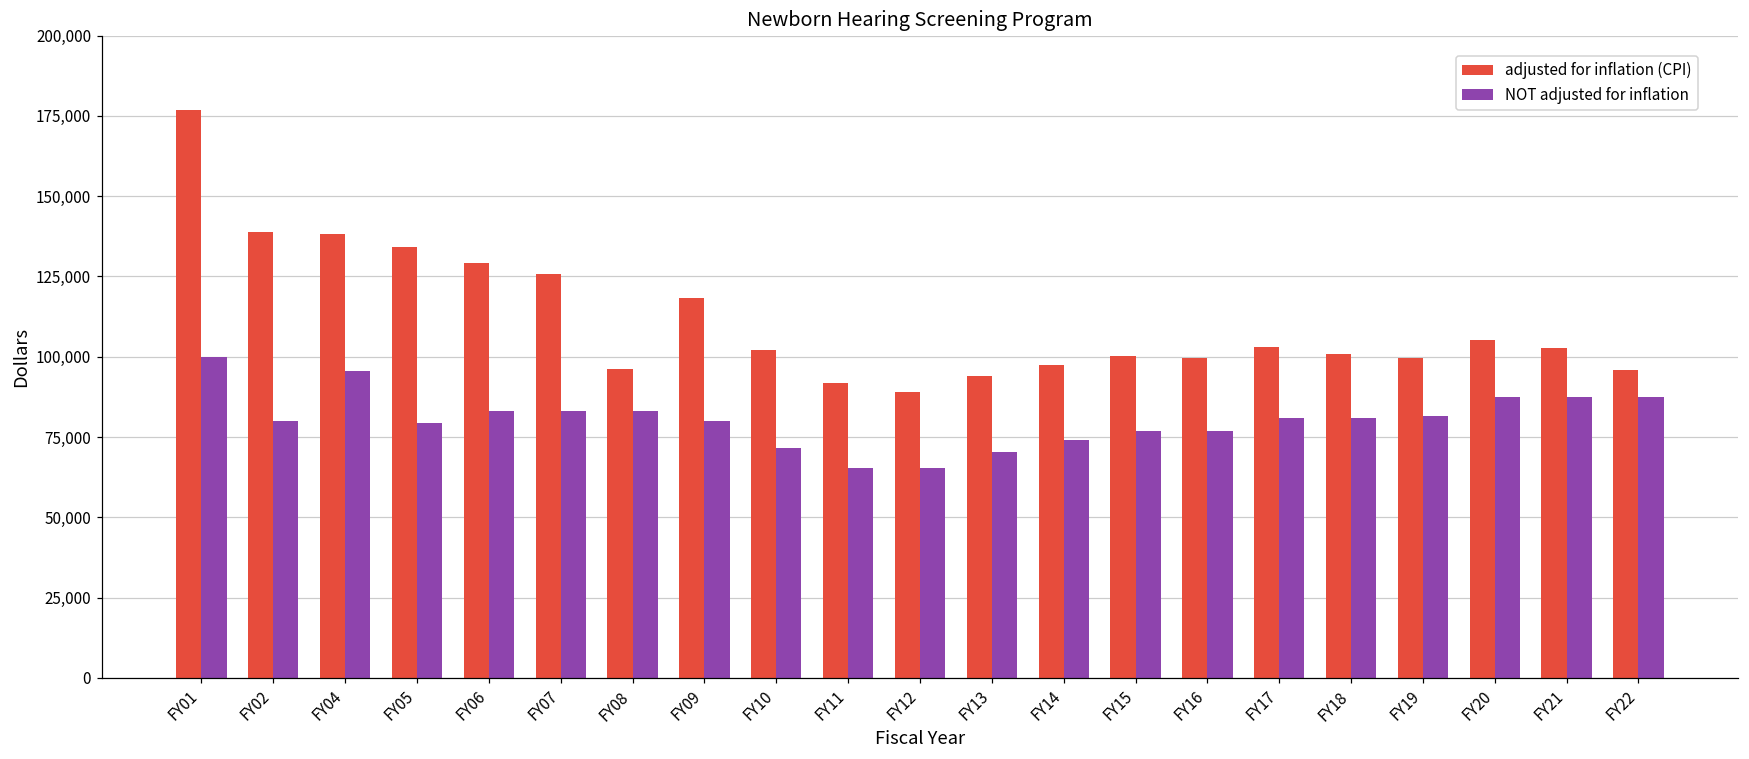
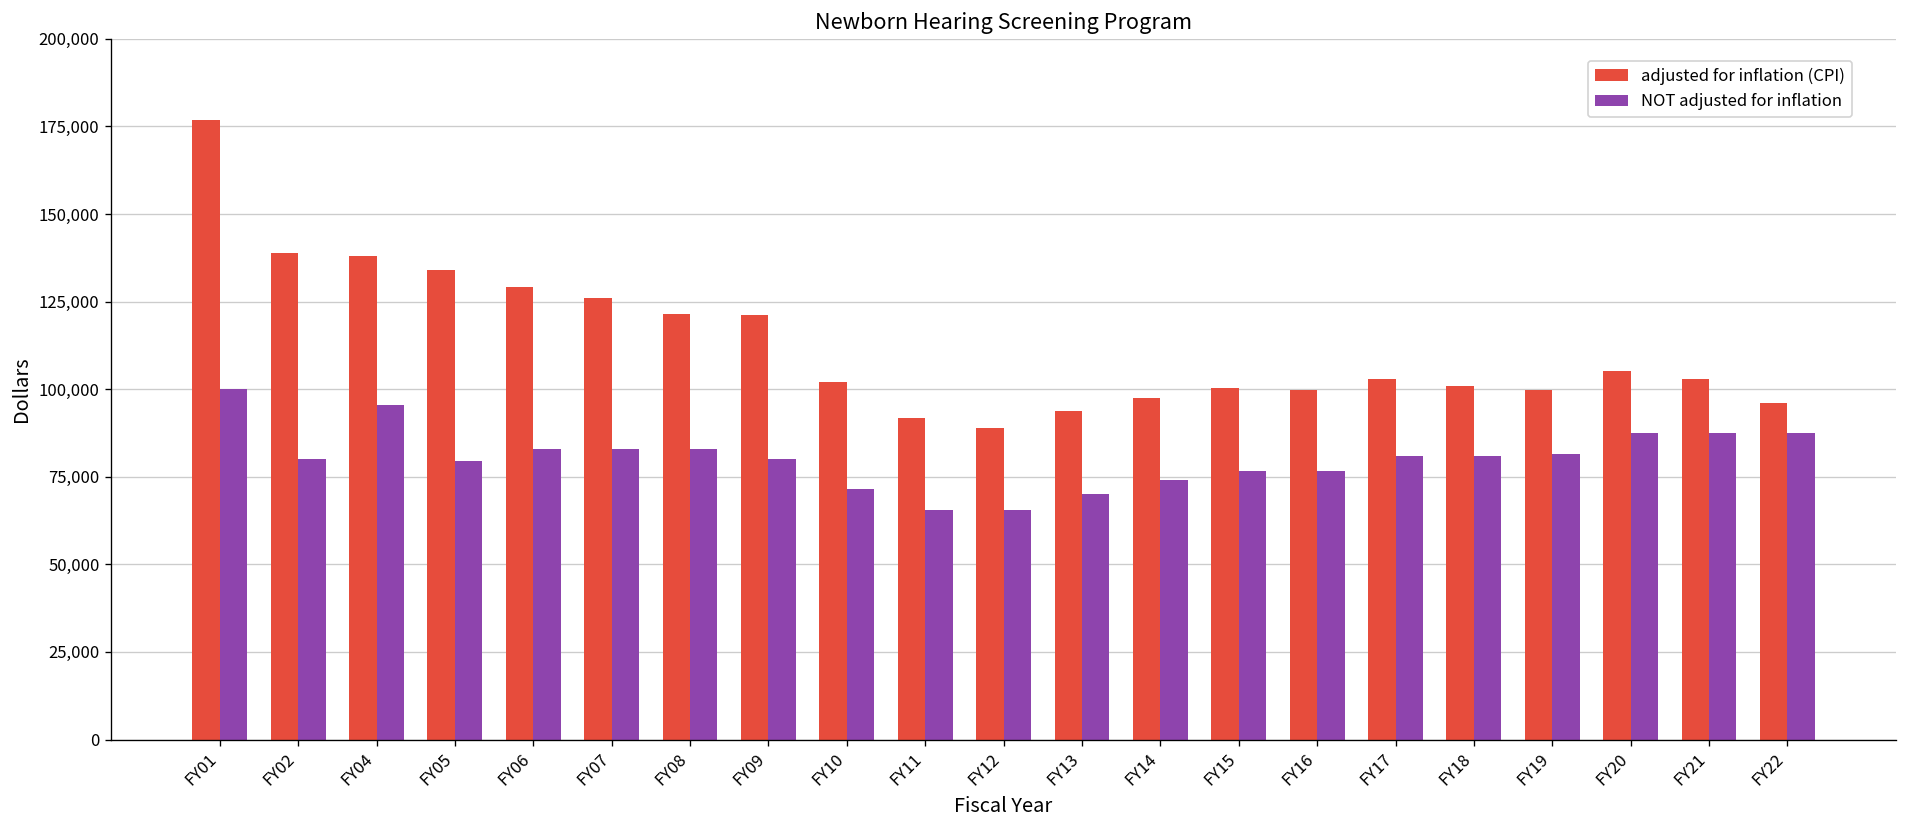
adjusted for inflation (CPI), FY08: 96,000 -> 121,000
adjusted for inflation (CPI), FY09: 118,000 -> 121,000
